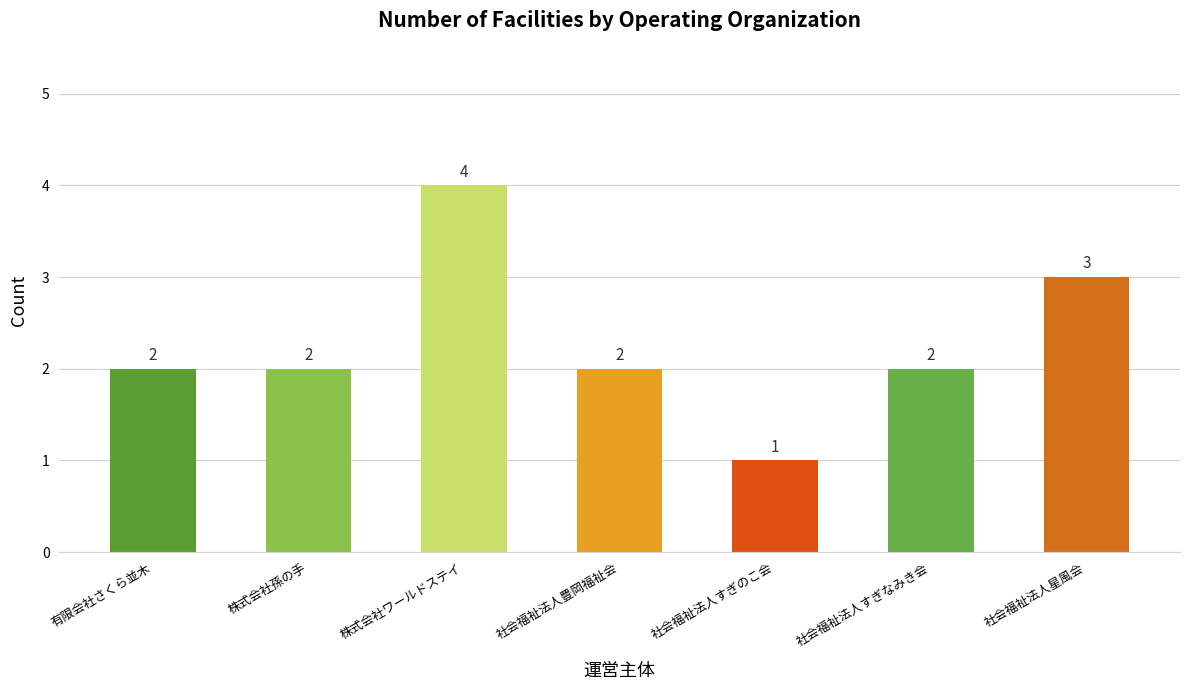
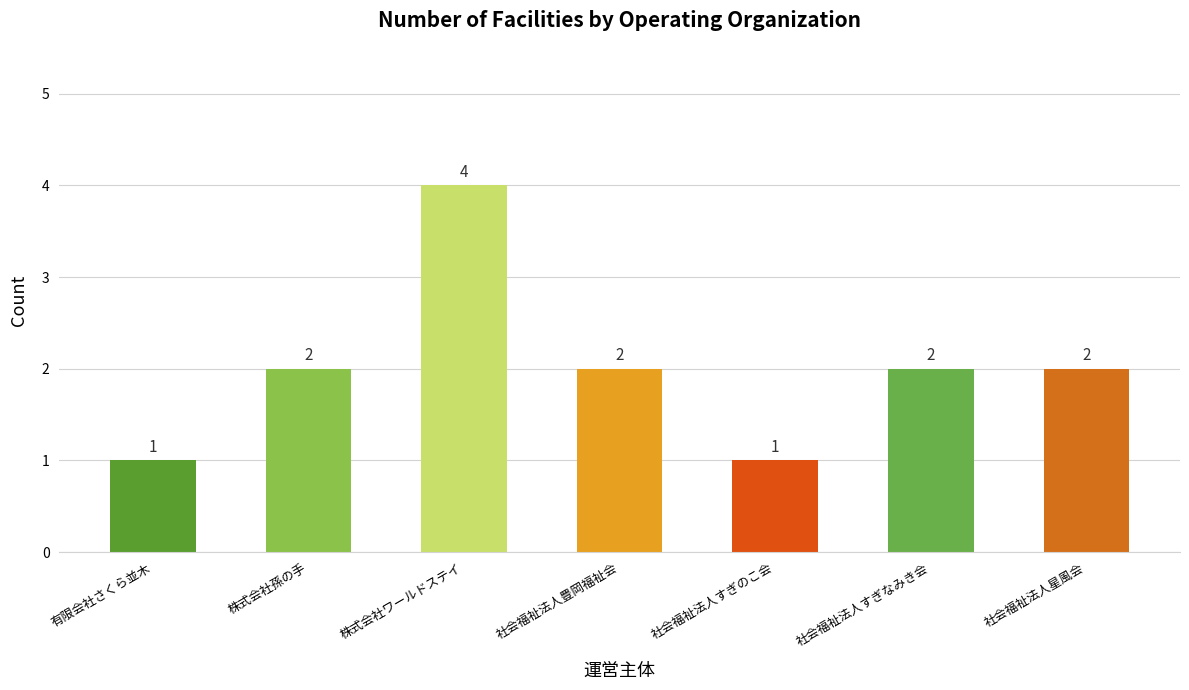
有限会社さくら並木: 2 -> 1
社会福祉法人星風会: 3 -> 2
